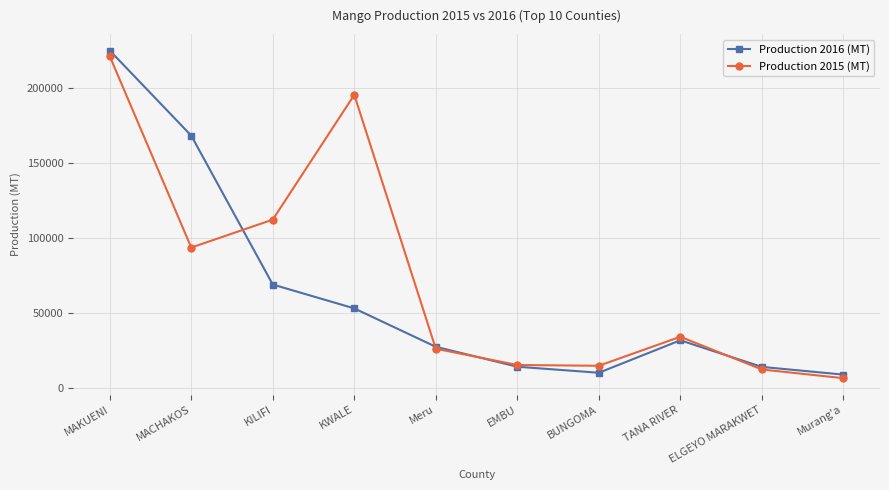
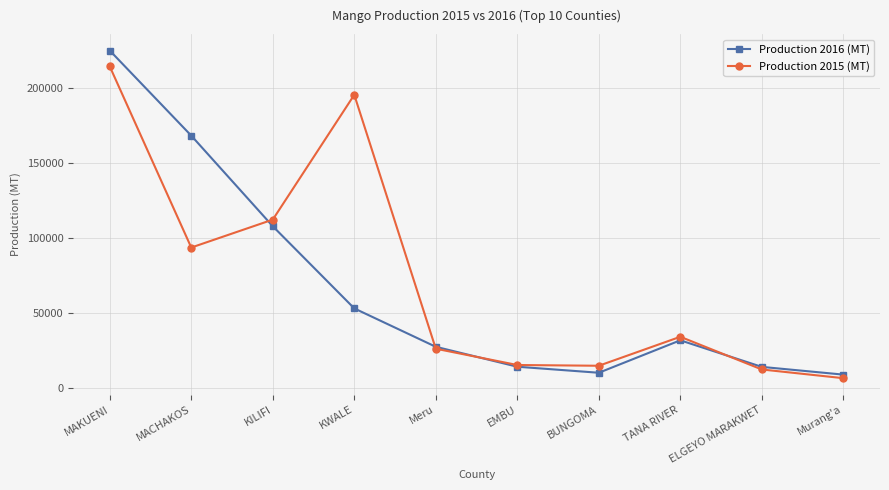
Production 2015 (MT), MAKUENI: 222000 -> 215000
Production 2016 (MT), KILIFI: 69000 -> 108000
